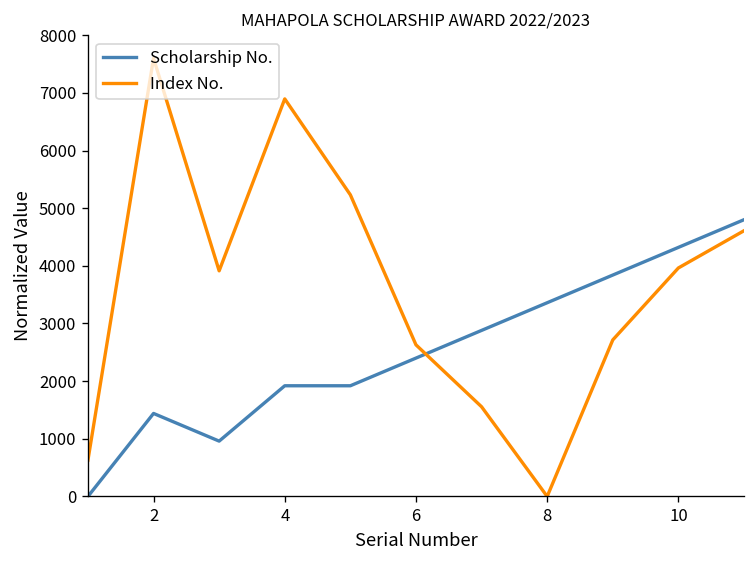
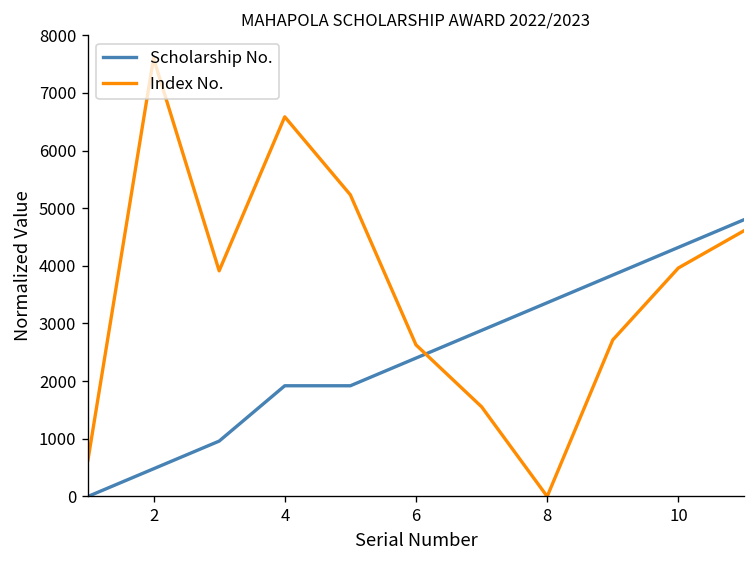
Scholarship No., 2: 1400 -> 500
Index No., 4: 6900 -> 6600
